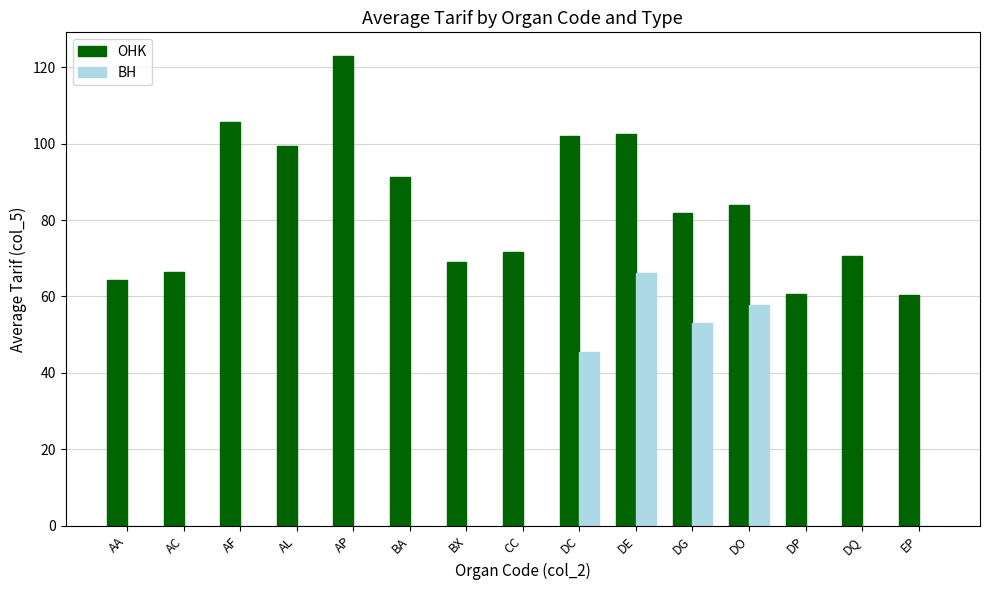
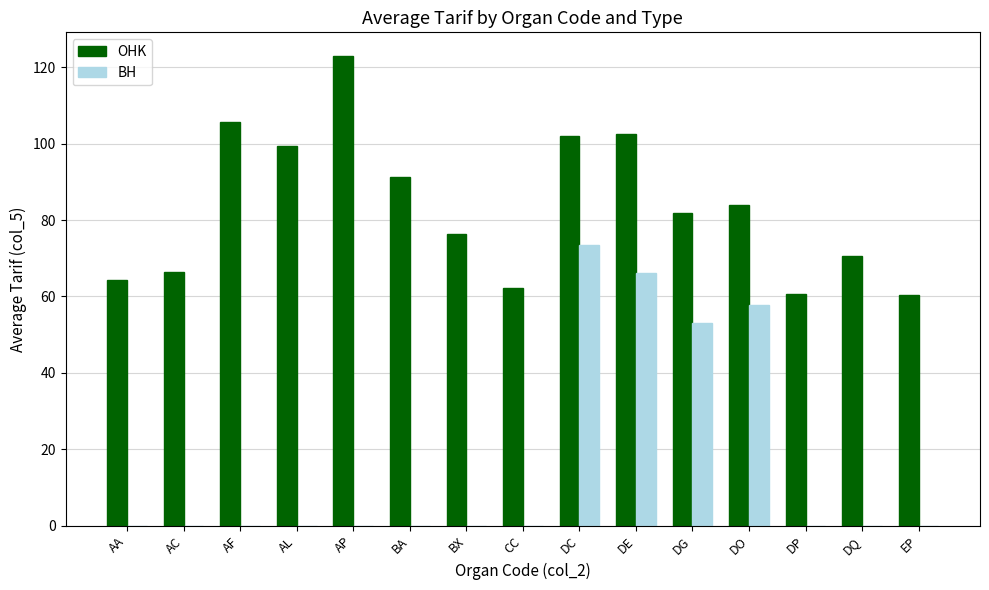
OHK, BX: 69 -> 76
OHK, CC: 72 -> 62
BH, DC: 46 -> 73
